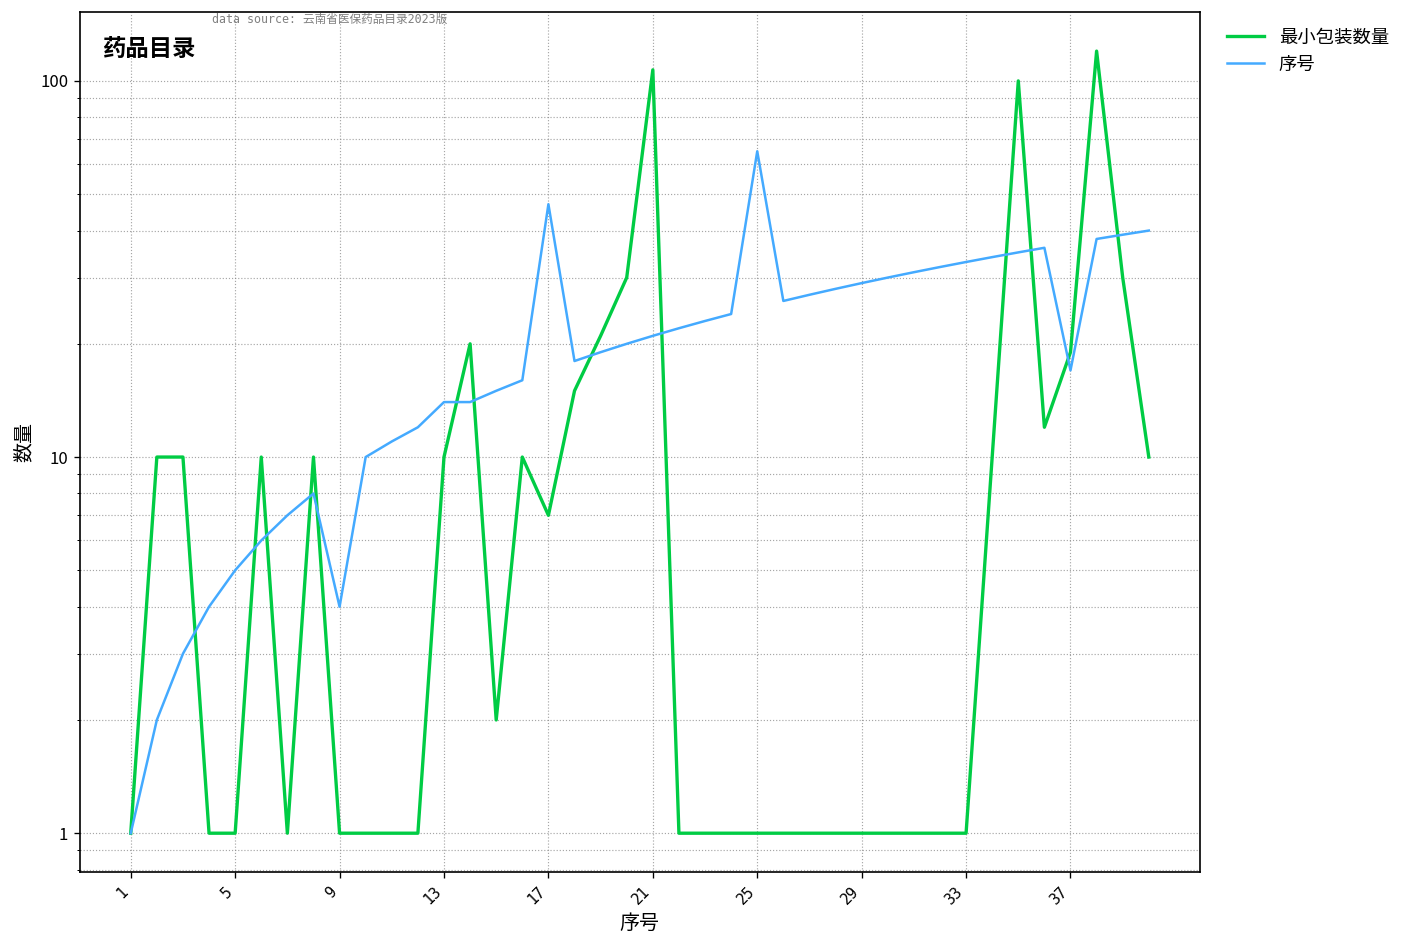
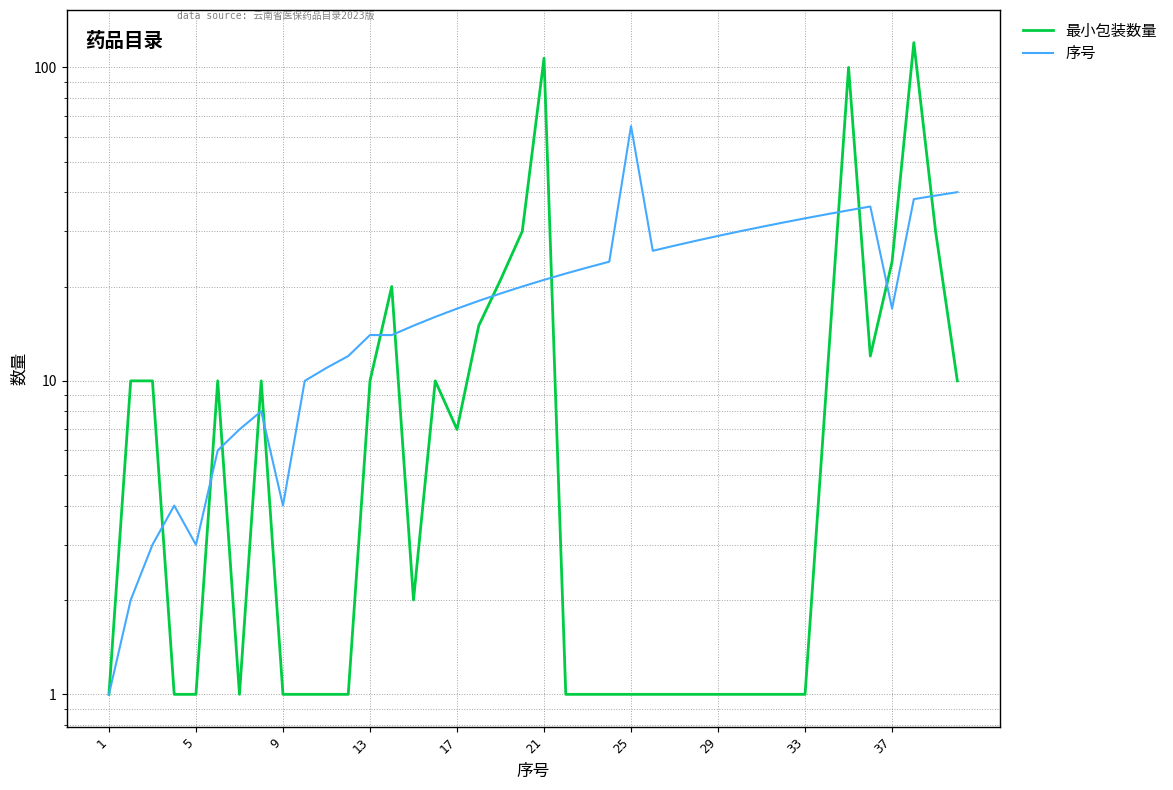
序号, 5: 5 -> 3
序号, 17: 47 -> 17
最小包装数量, 37: 19 -> 24
